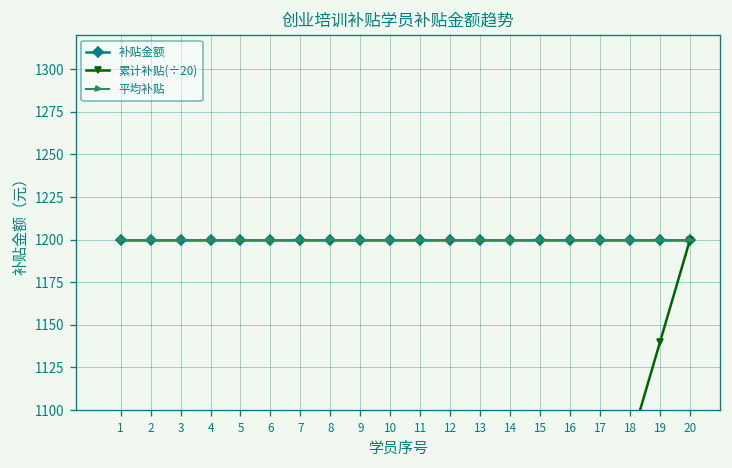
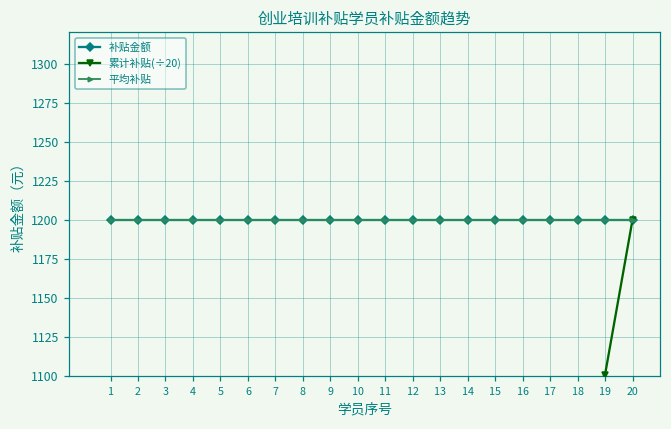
累计补贴(÷20), 19: 1140 -> 1101
